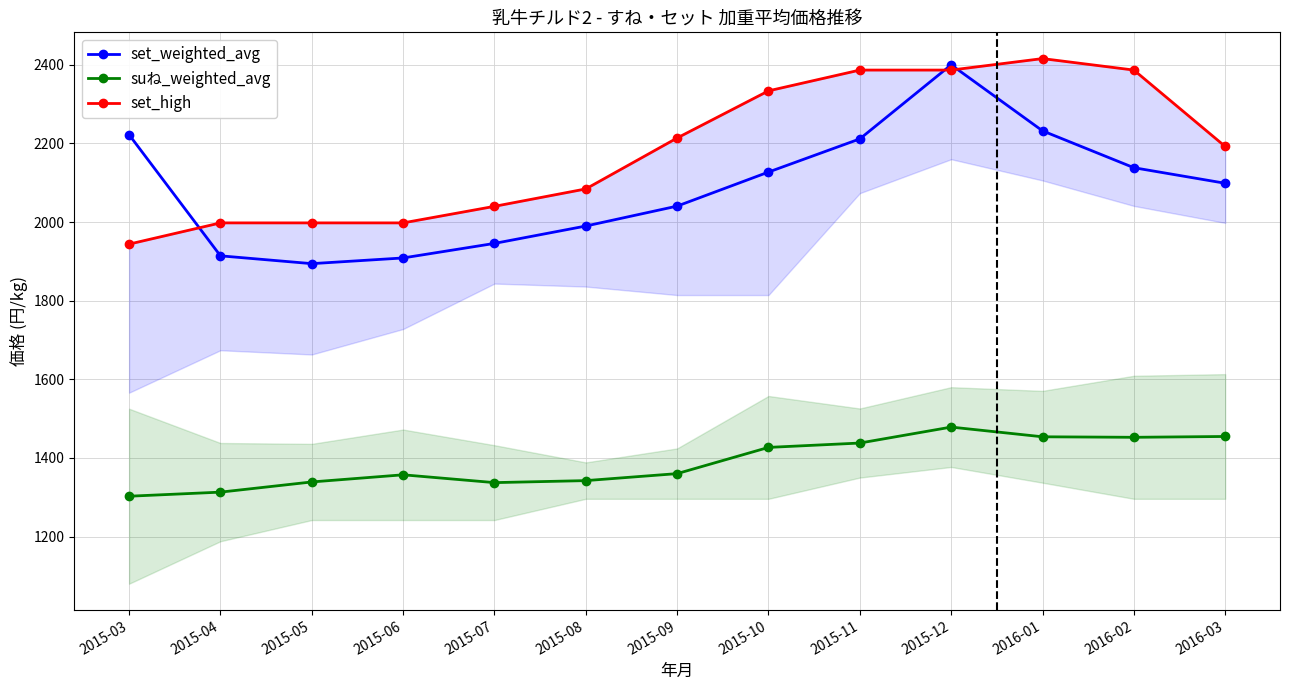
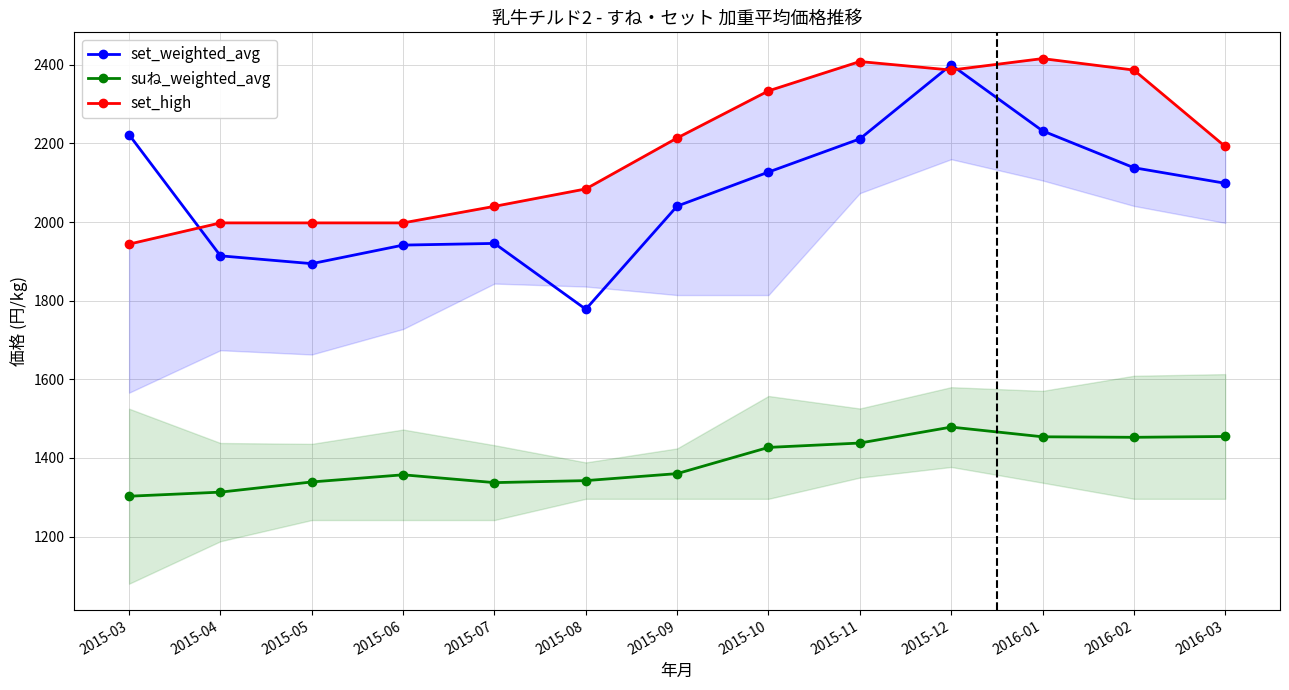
set_weighted_avg, 2015-06: 1910 -> 1940
set_weighted_avg, 2015-08: 1990 -> 1780
set_high, 2015-11: 2390 -> 2410
